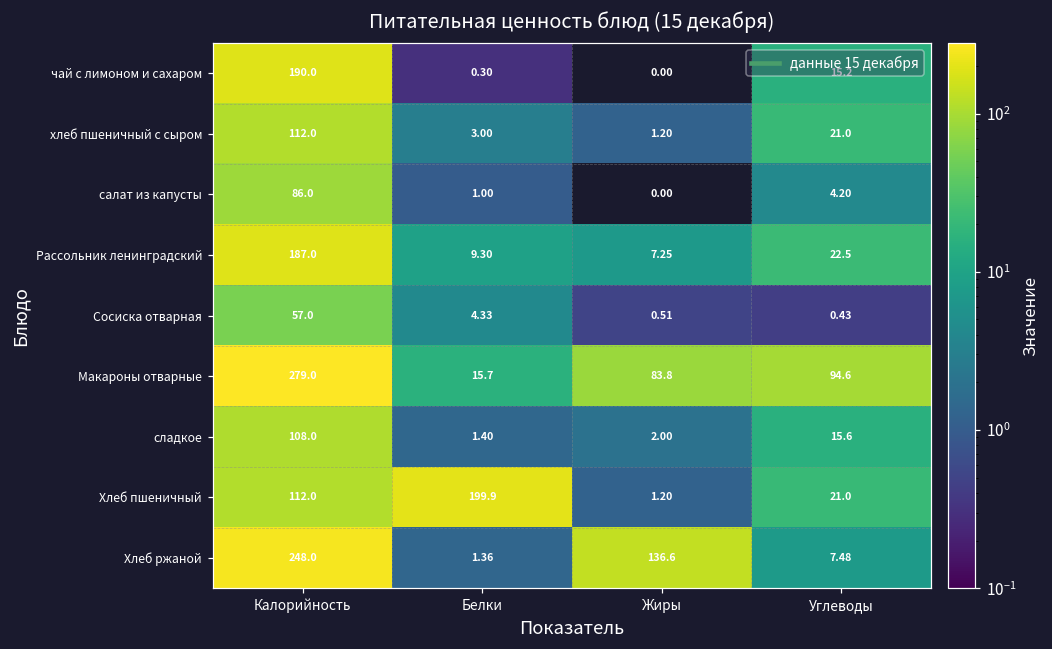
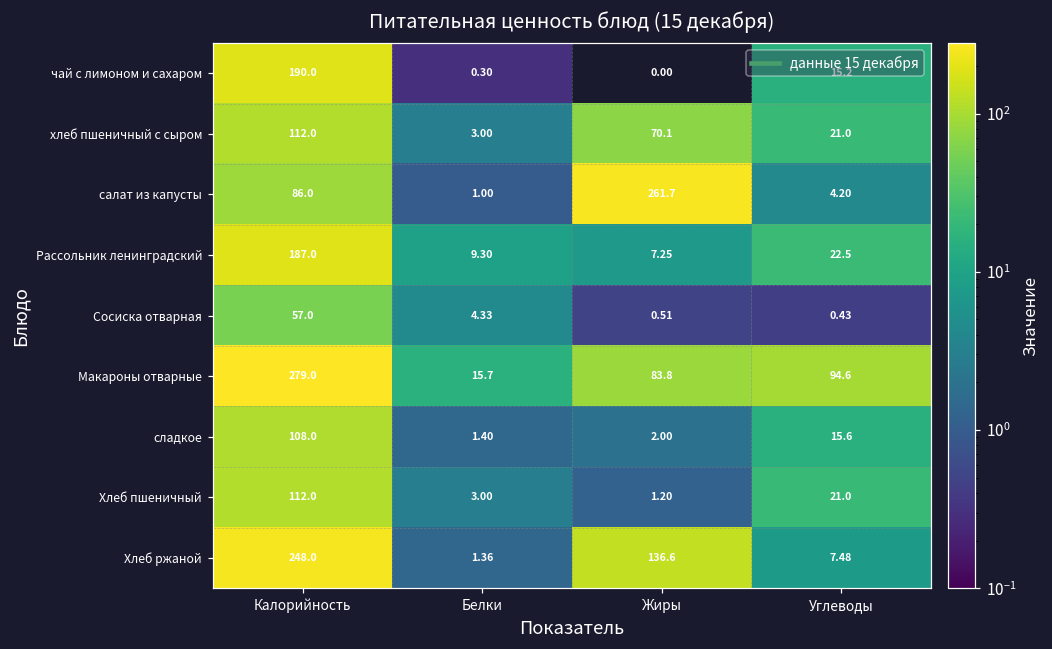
хлеб пшеничный с сыром, Жиры: 1.20 -> 70.1
салат из капусты, Жиры: 0.00 -> 261.7
Хлеб пшеничный, Белки: 199.9 -> 3.00
